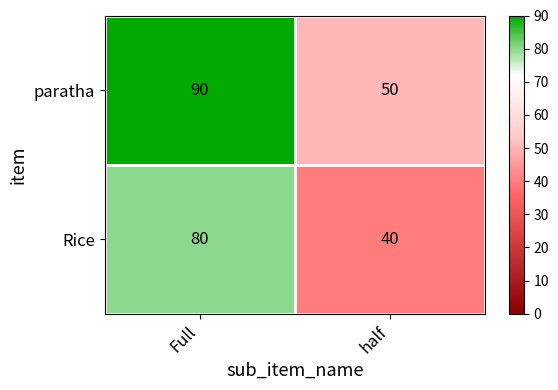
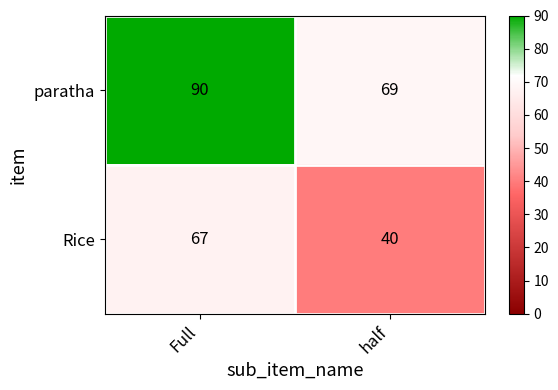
paratha, half: 50 -> 69
Rice, Full: 80 -> 67
